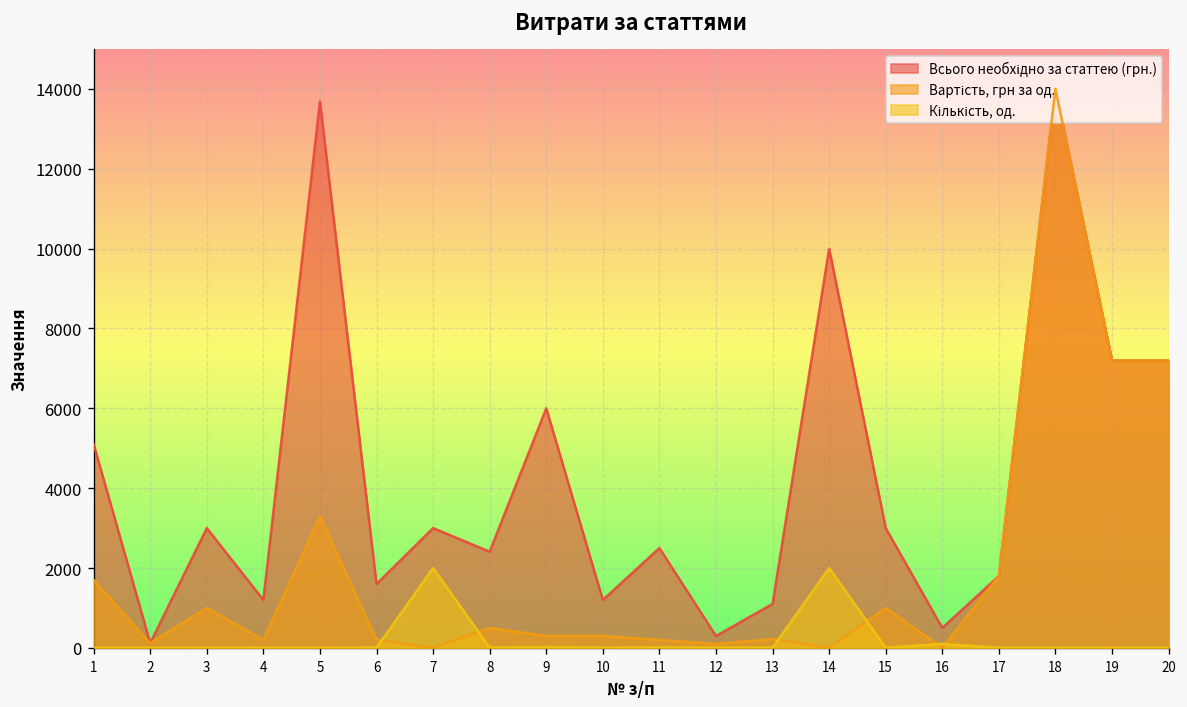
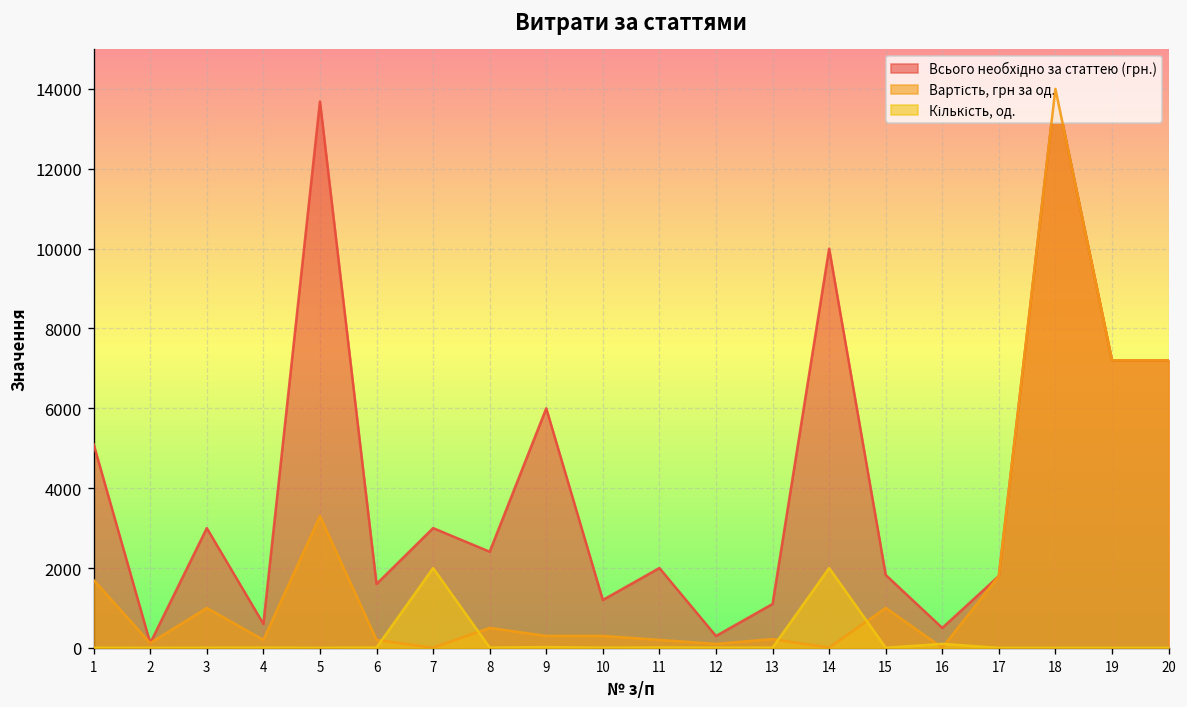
Всього необхідно за статтею (грн.), 4: 1200 -> 600
Всього необхідно за статтею (грн.), 11: 2500 -> 2000
Всього необхідно за статтею (грн.), 15: 3000 -> 1800
